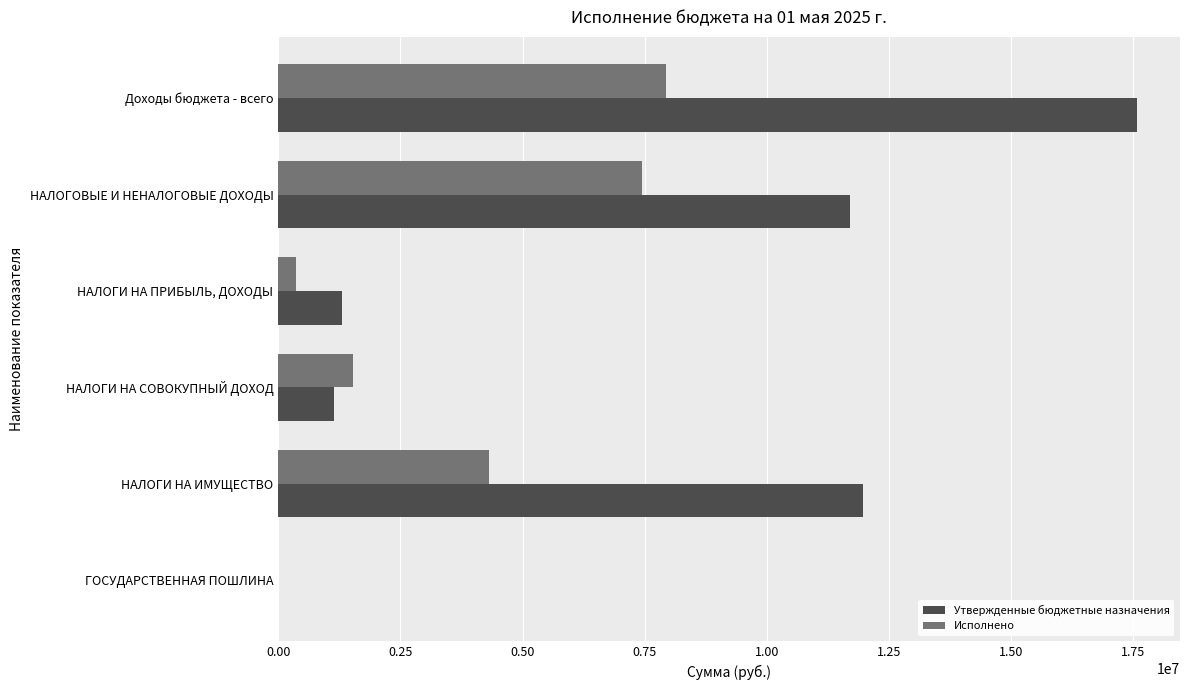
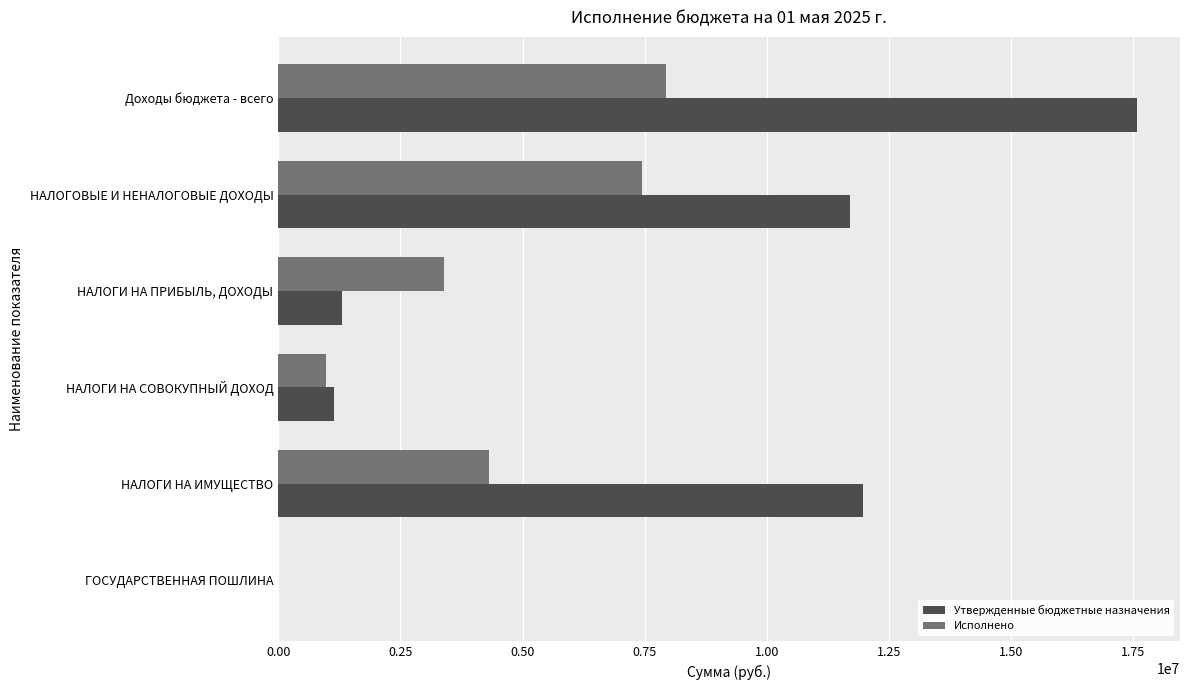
Исполнено, НАЛОГИ НА ПРИБЫЛЬ, ДОХОДЫ: 400000 -> 3400000
Исполнено, НАЛОГИ НА СОВОКУПНЫЙ ДОХОД: 1500000 -> 1000000
